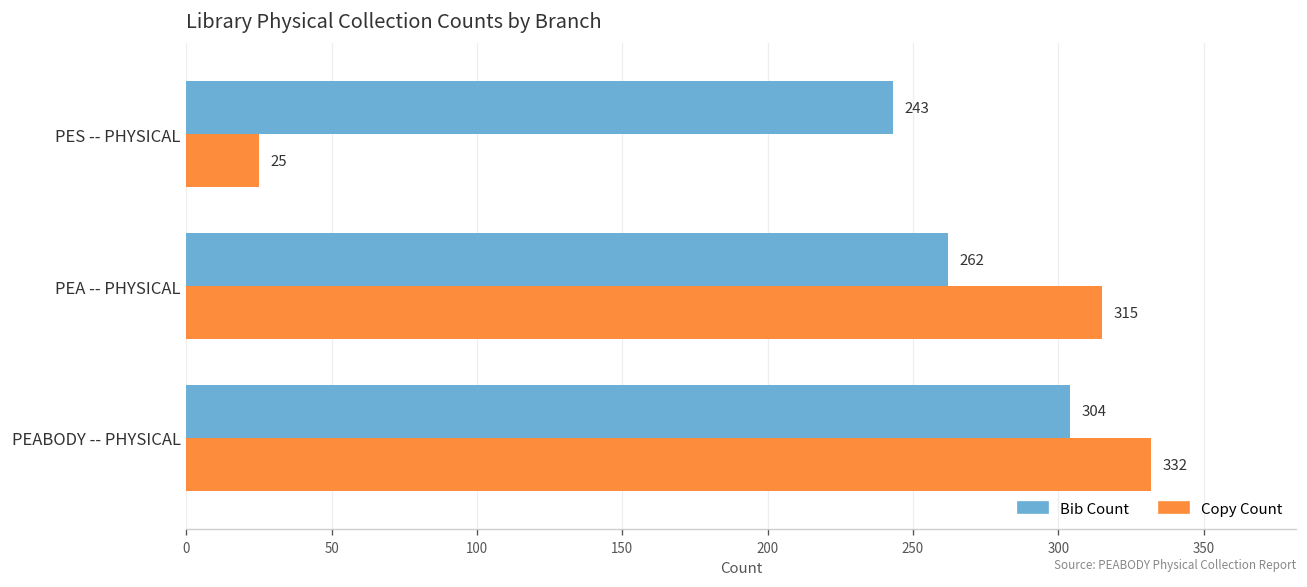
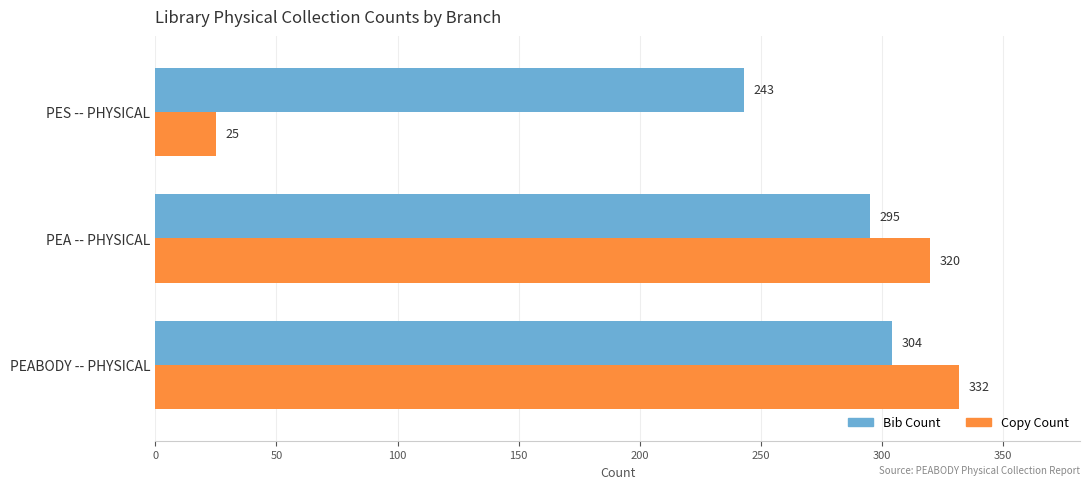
Bib Count, PEA -- PHYSICAL: 262 -> 295
Copy Count, PEA -- PHYSICAL: 315 -> 320
